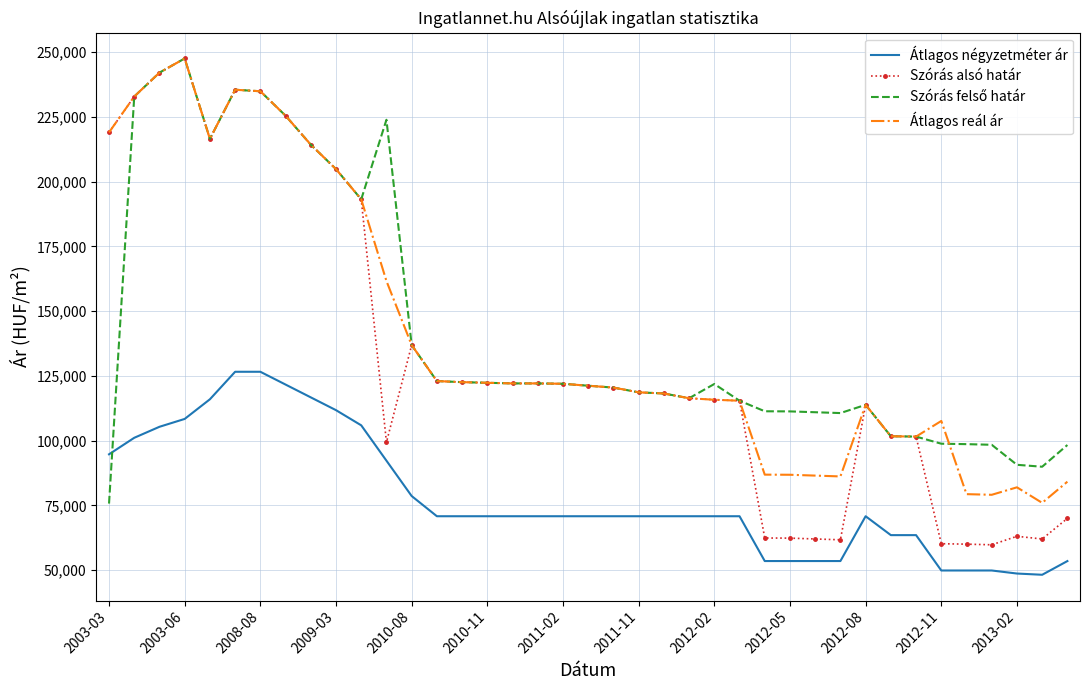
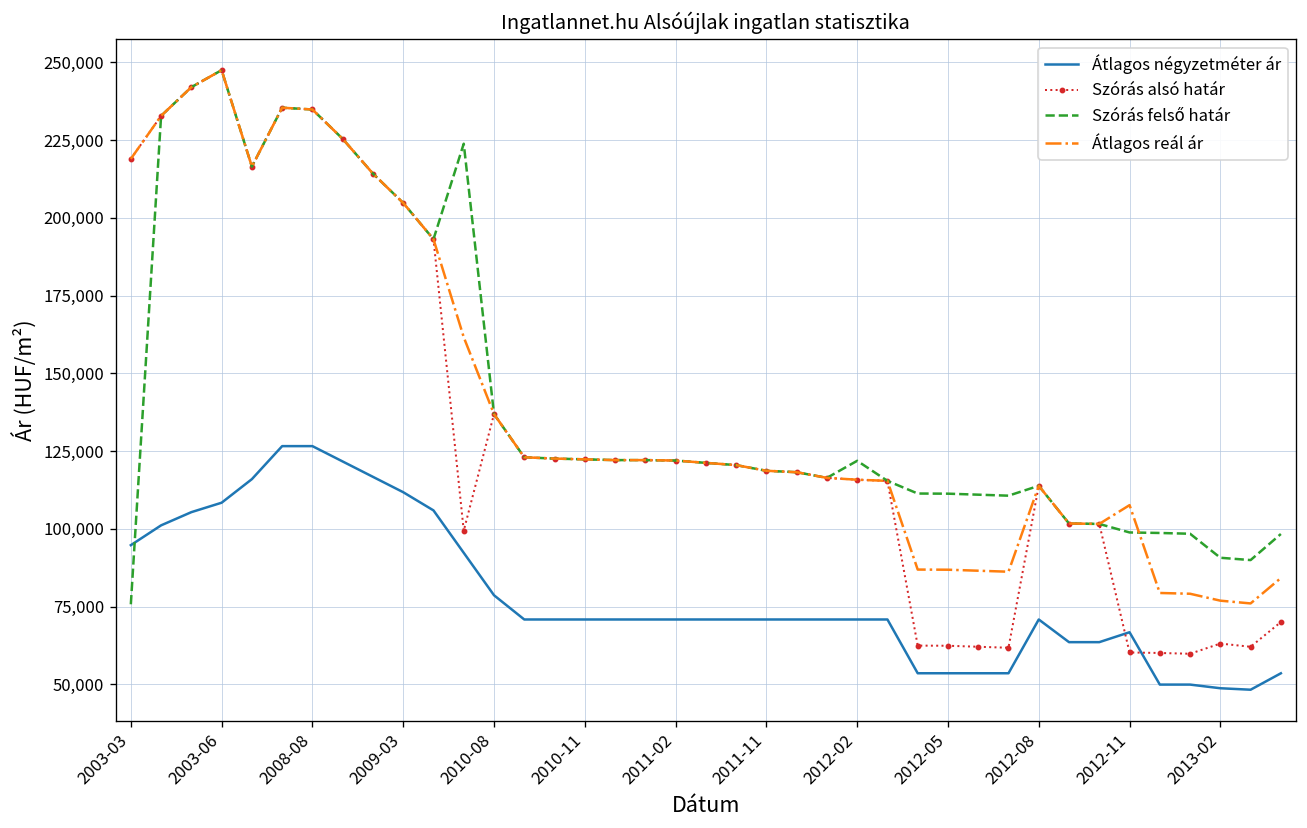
Átlagos négyzetméter ár, 2012-11: 50,000 -> 67,000
Átlagos reál ár, 2013-02: 82,000 -> 77,000
